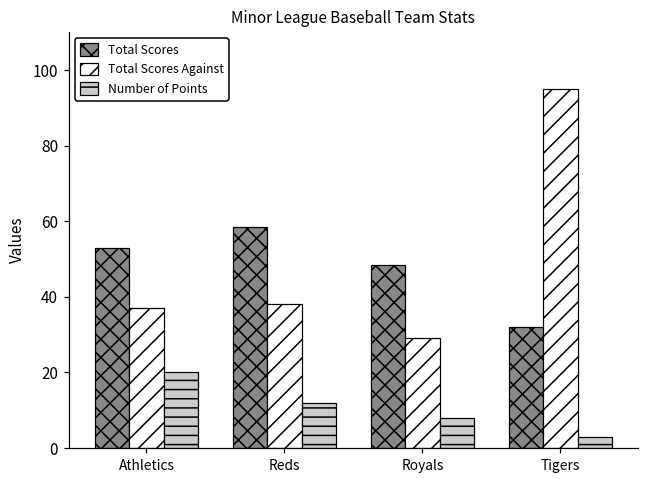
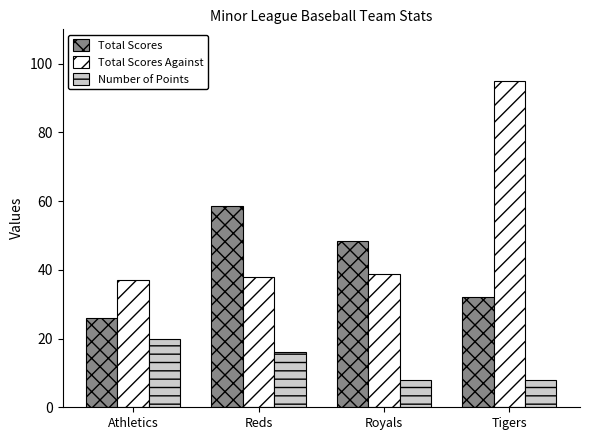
Total Scores, Athletics: 53 -> 26
Number of Points, Reds: 12 -> 16
Total Scores Against, Royals: 29 -> 39
Number of Points, Tigers: 3 -> 8
